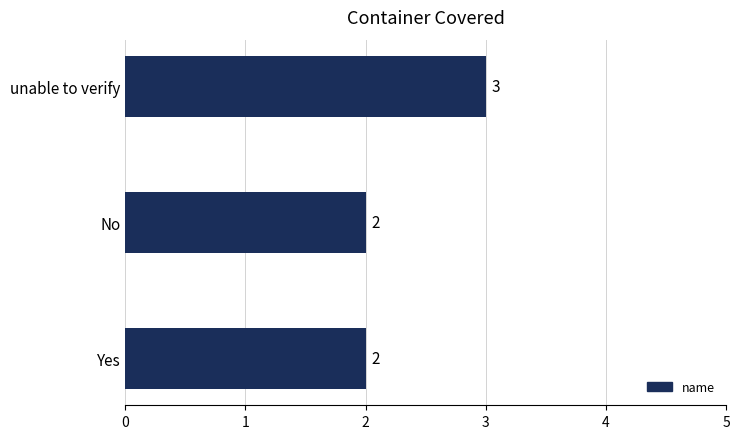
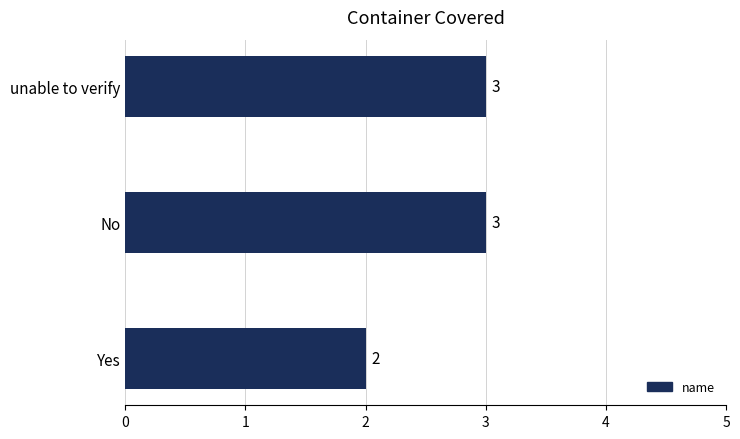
No: 2 -> 3
